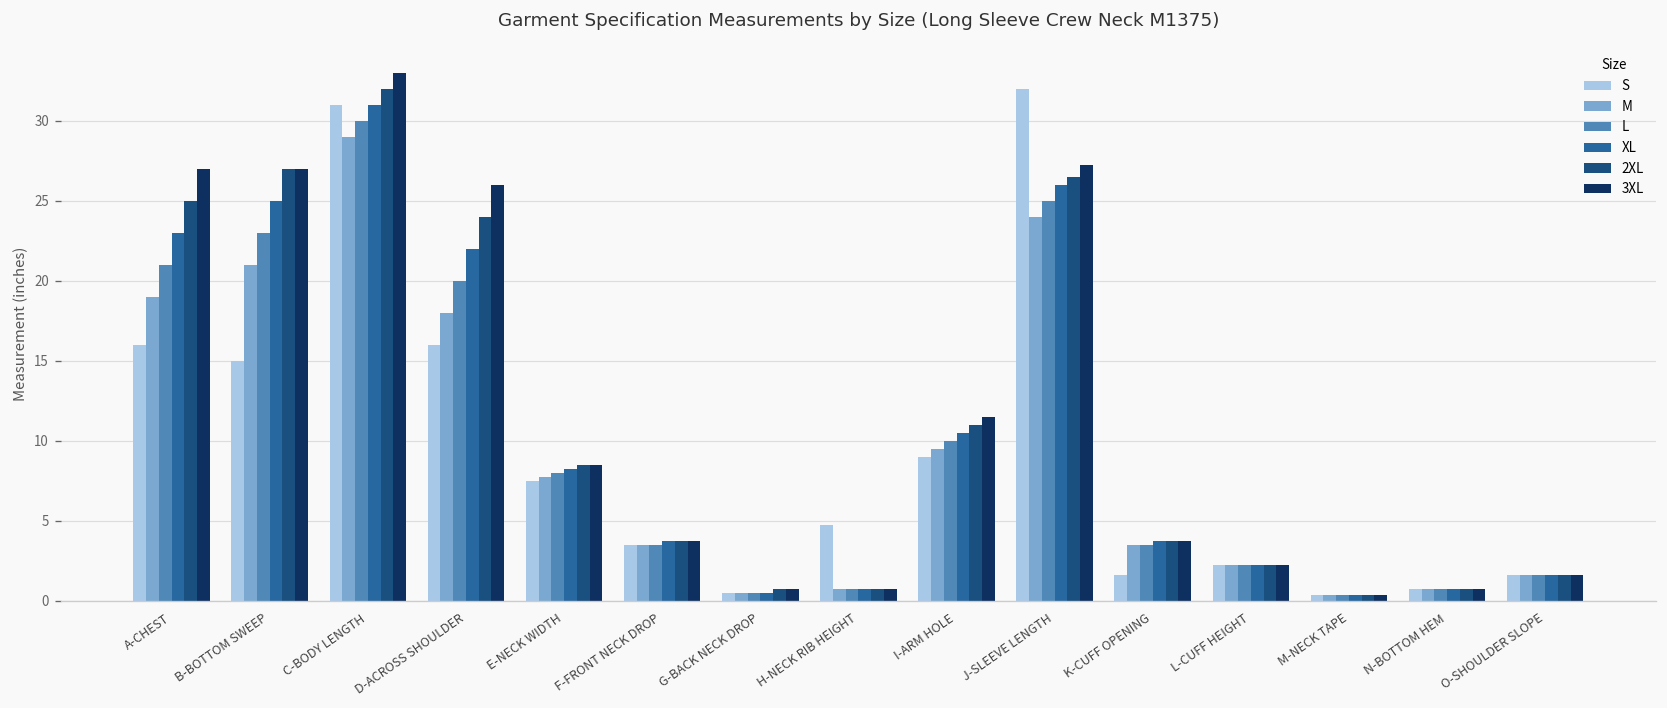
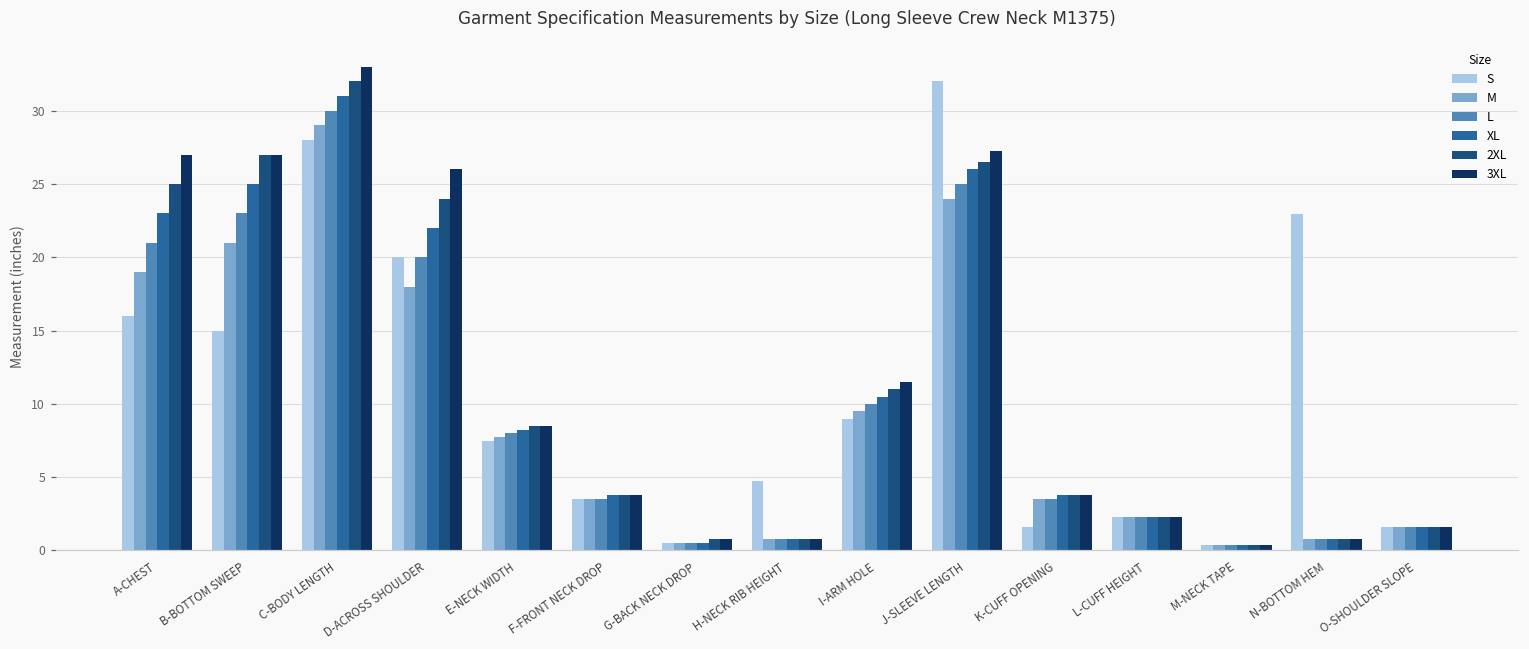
S, C-BODY LENGTH: 31 -> 28
S, D-ACROSS SHOULDER: 16 -> 20
S, N-BOTTOM HEM: 0.8 -> 22.9
